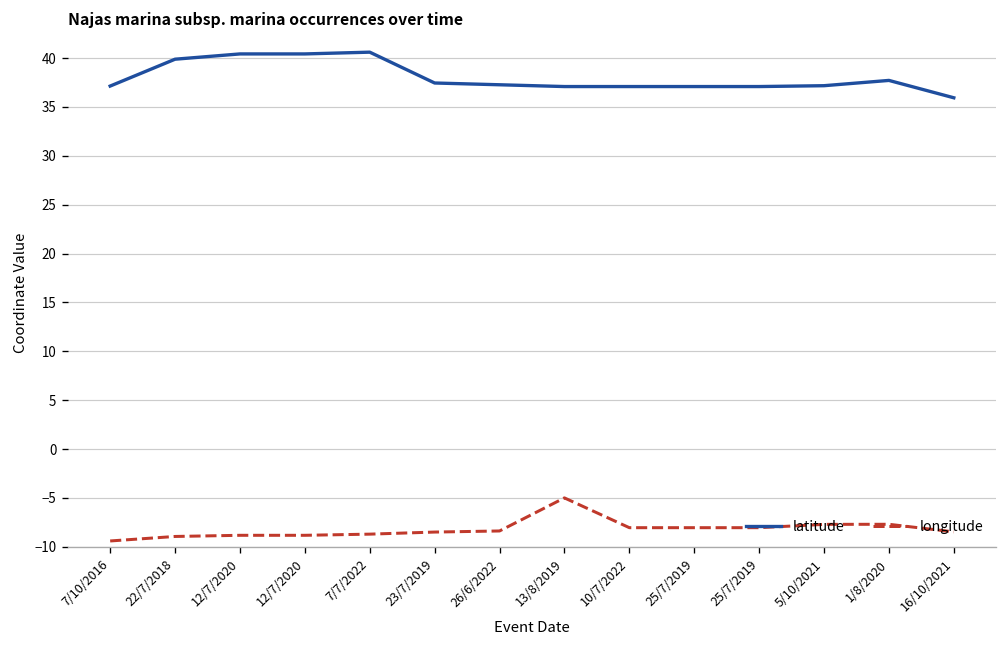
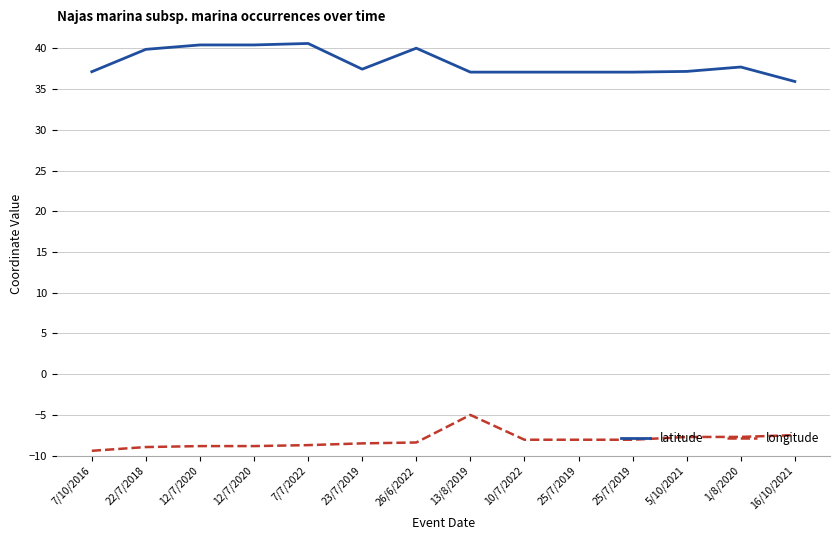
latitude, 26/6/2022: 37 -> 40
longitude, 16/10/2021: -8 -> -7
